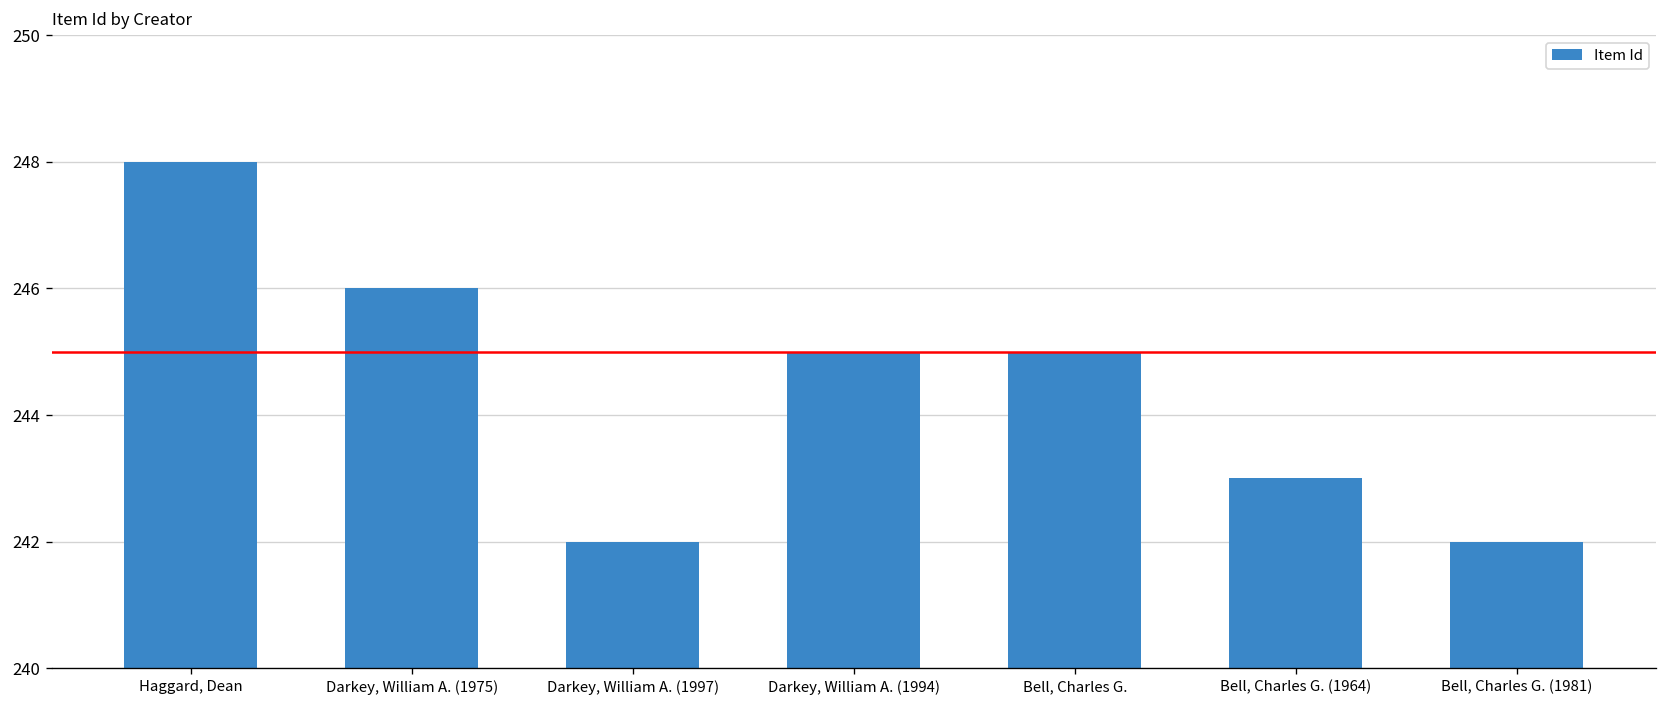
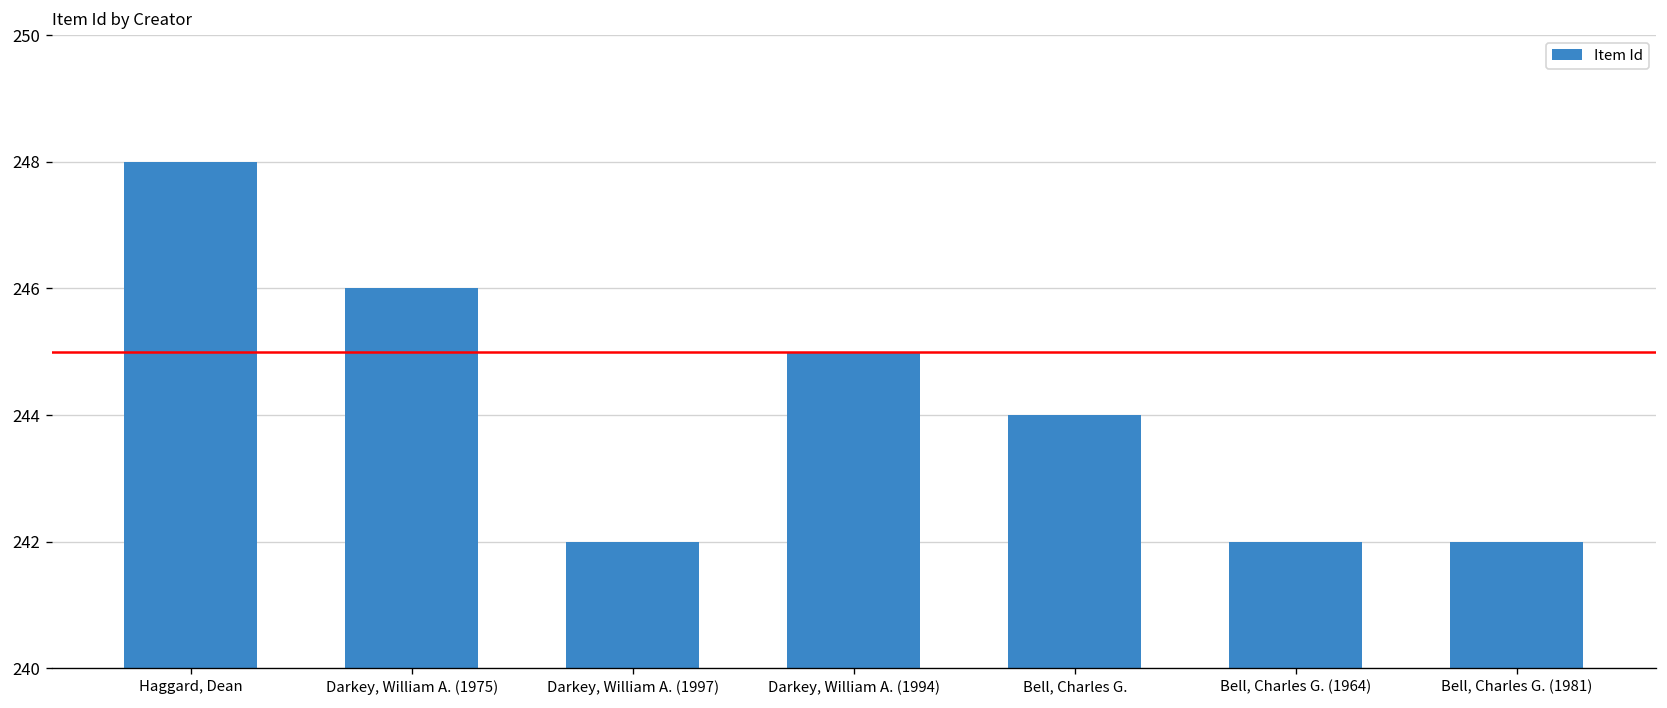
Bell, Charles G.: 245 -> 244
Bell, Charles G. (1964): 243 -> 242
